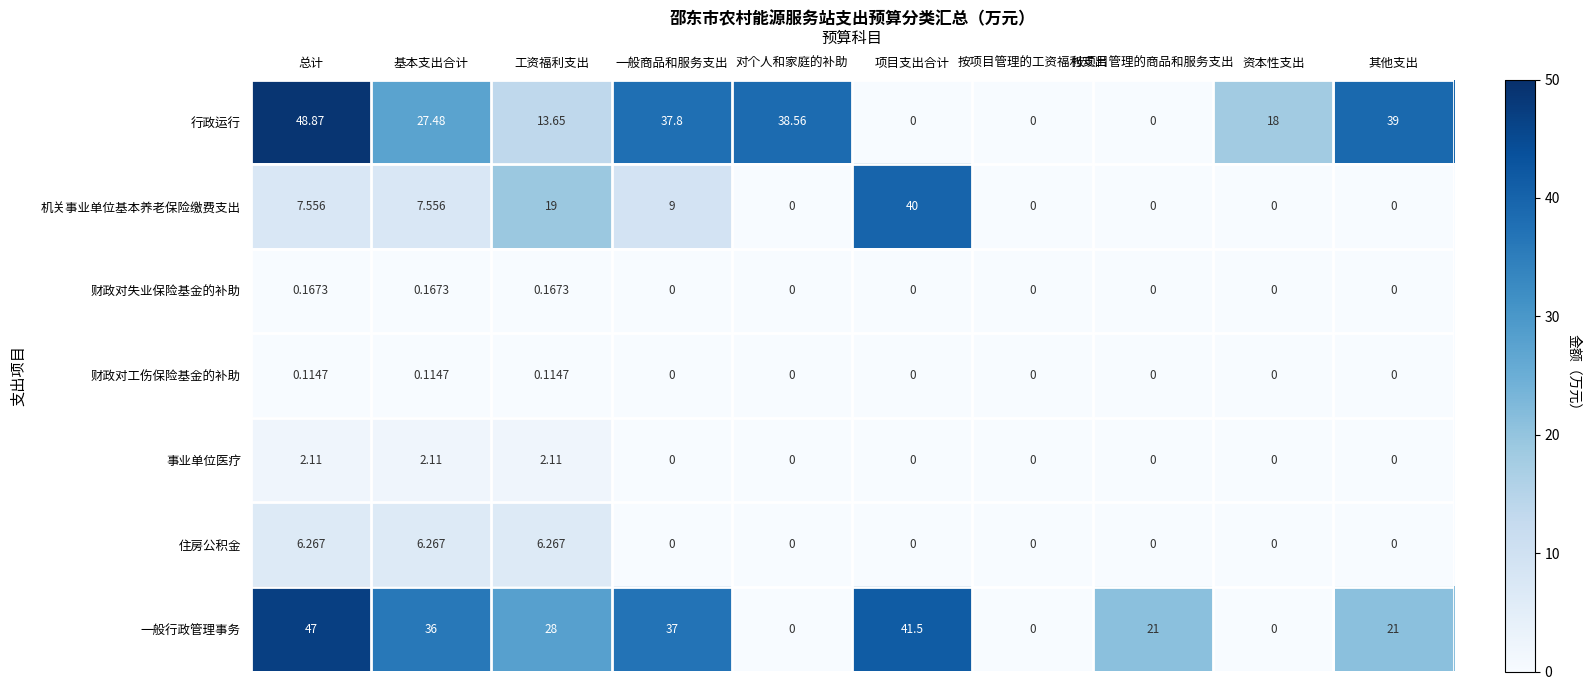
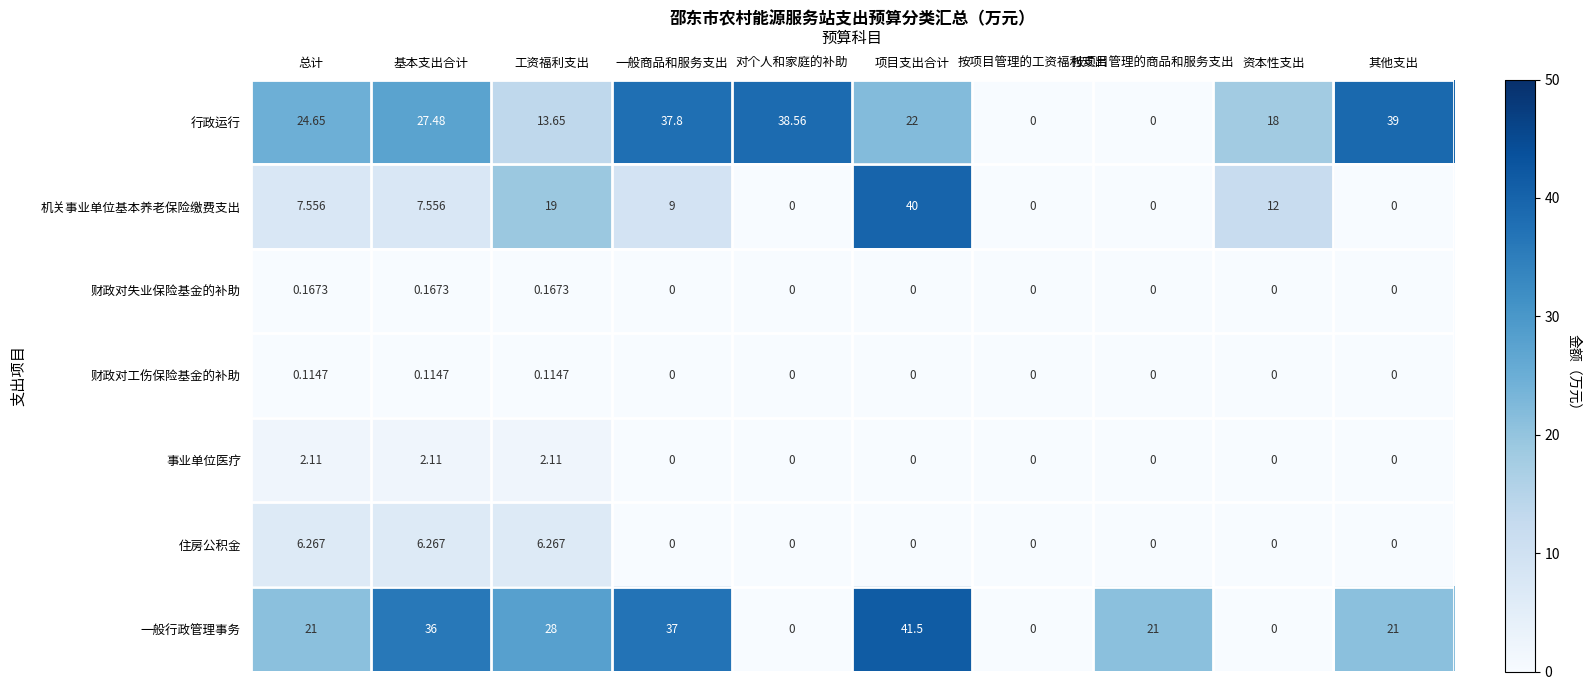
行政运行, 总计: 48.87 -> 24.65
行政运行, 项目支出合计: 0 -> 22
机关事业单位基本养老保险缴费支出, 资本性支出: 0 -> 12
一般行政管理事务, 总计: 47 -> 21
